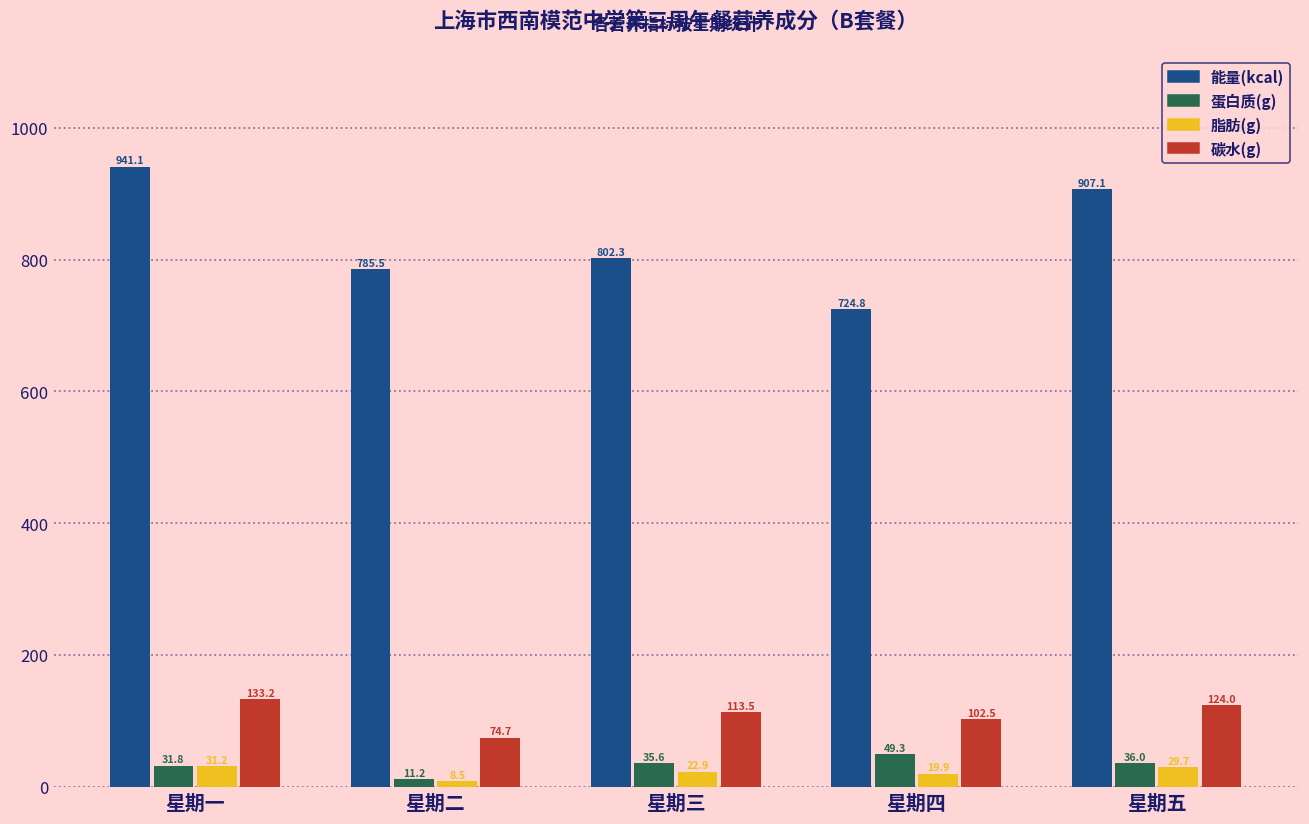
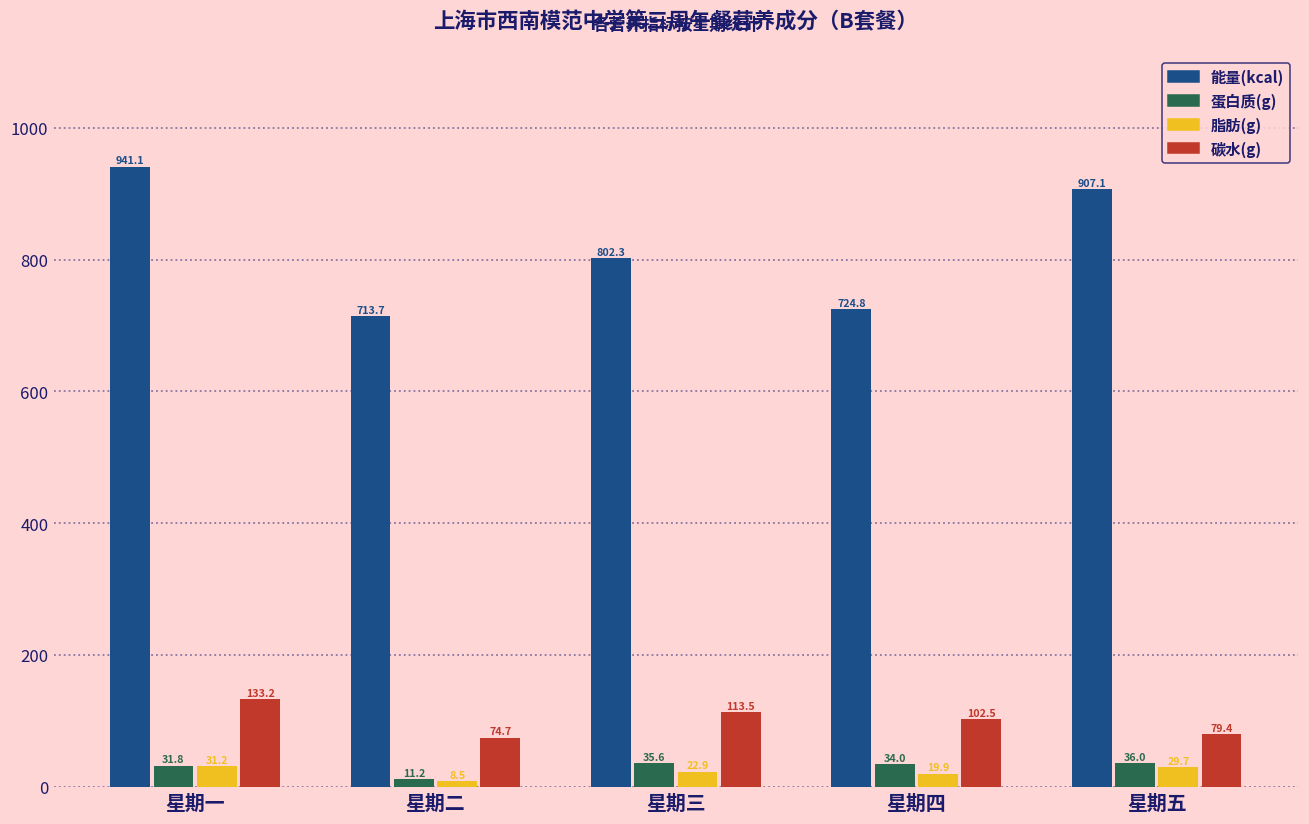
能量(kcal), 星期二: 785.5 -> 713.7
蛋白质(g), 星期四: 49.3 -> 34.0
碳水(g), 星期五: 124.0 -> 79.4
